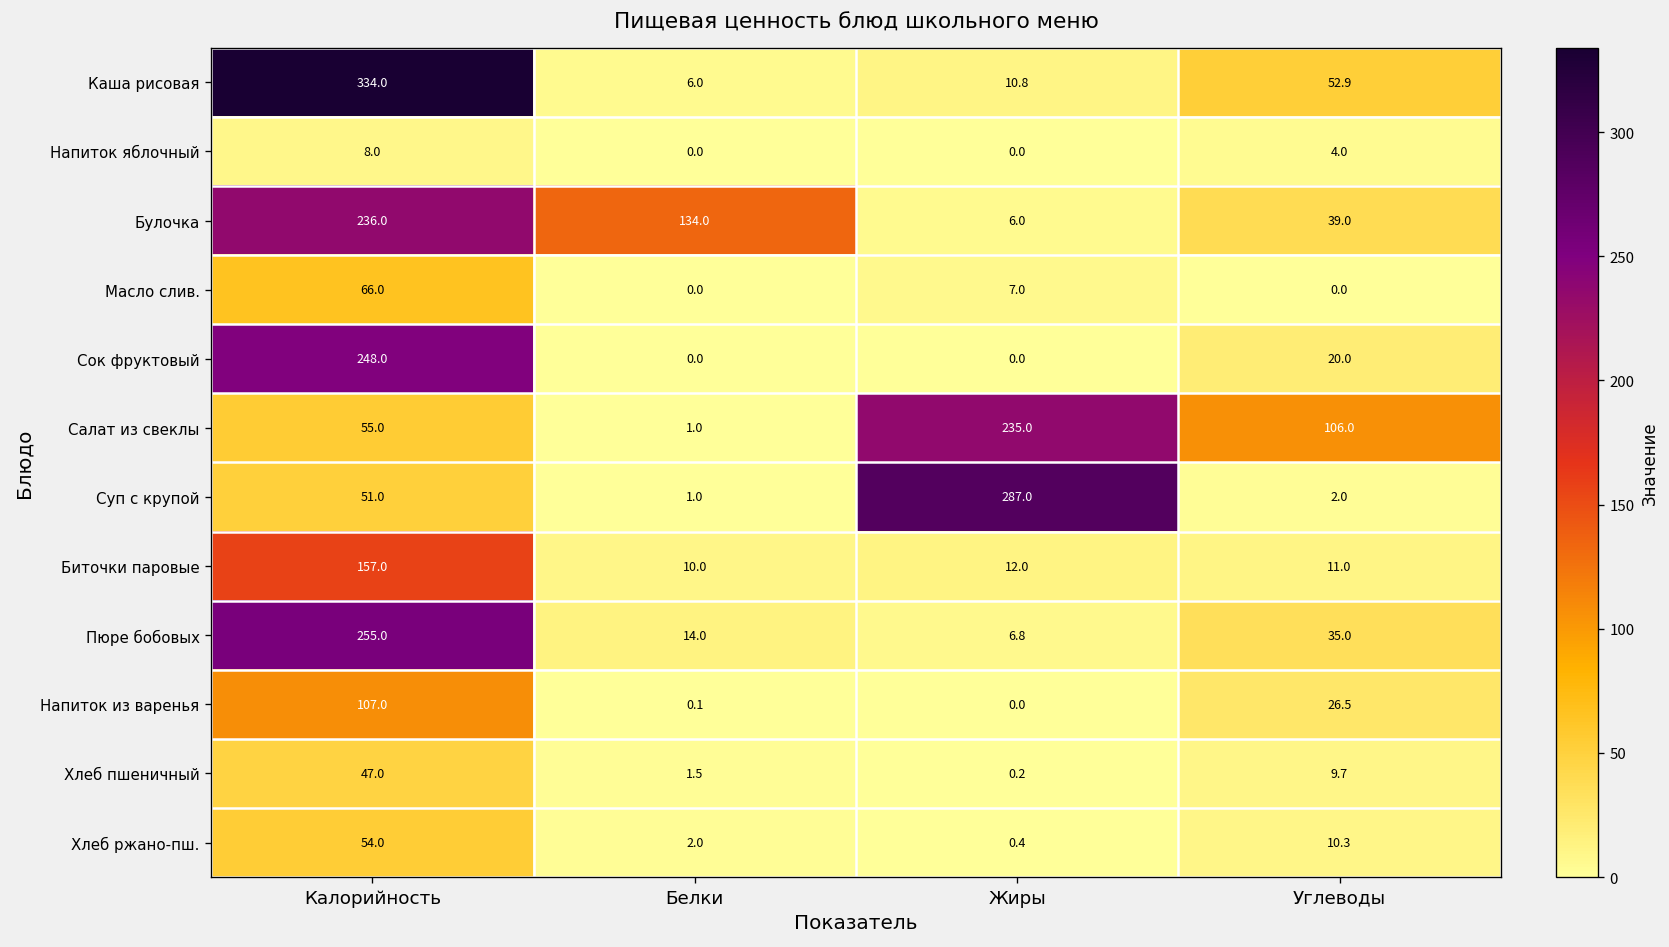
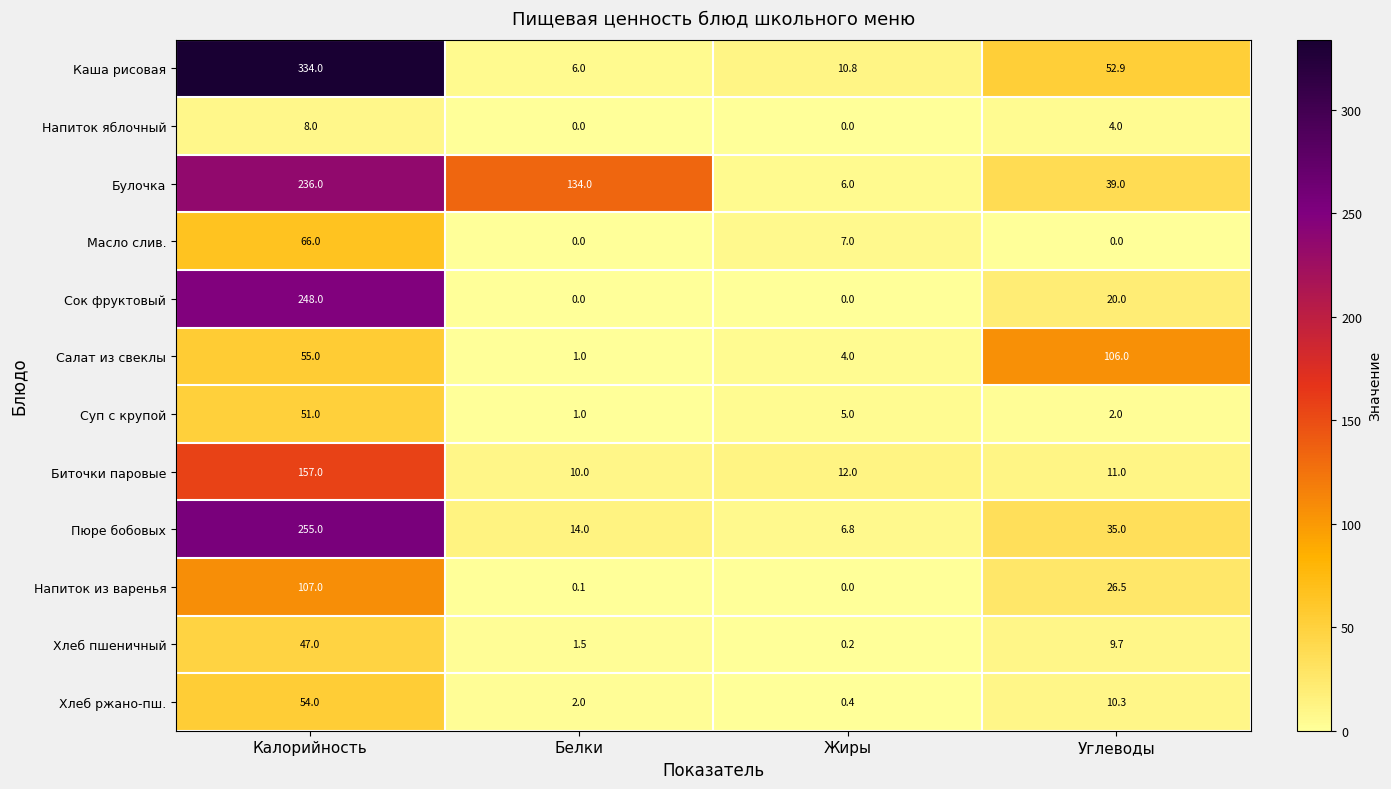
Салат из свеклы, Жиры: 235.0 -> 4.0
Суп с крупой, Жиры: 287.0 -> 5.0
